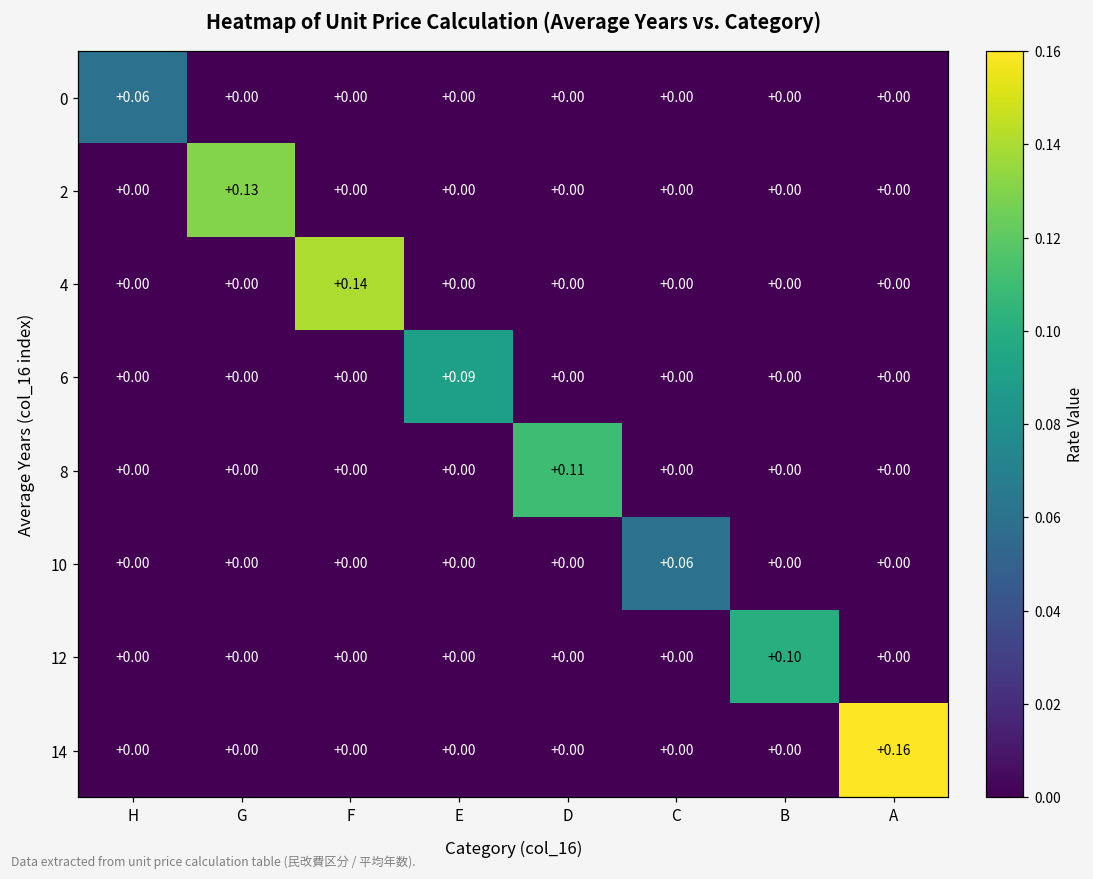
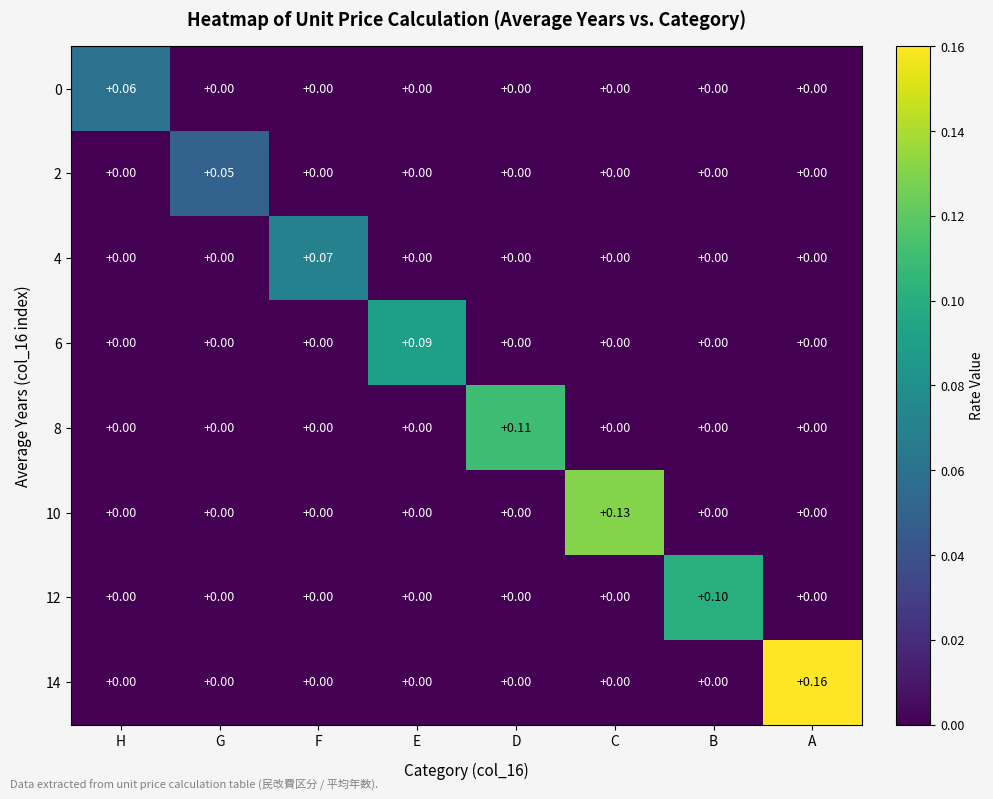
2, G: +0.13 -> +0.05
4, F: +0.14 -> +0.07
10, C: +0.06 -> +0.13
